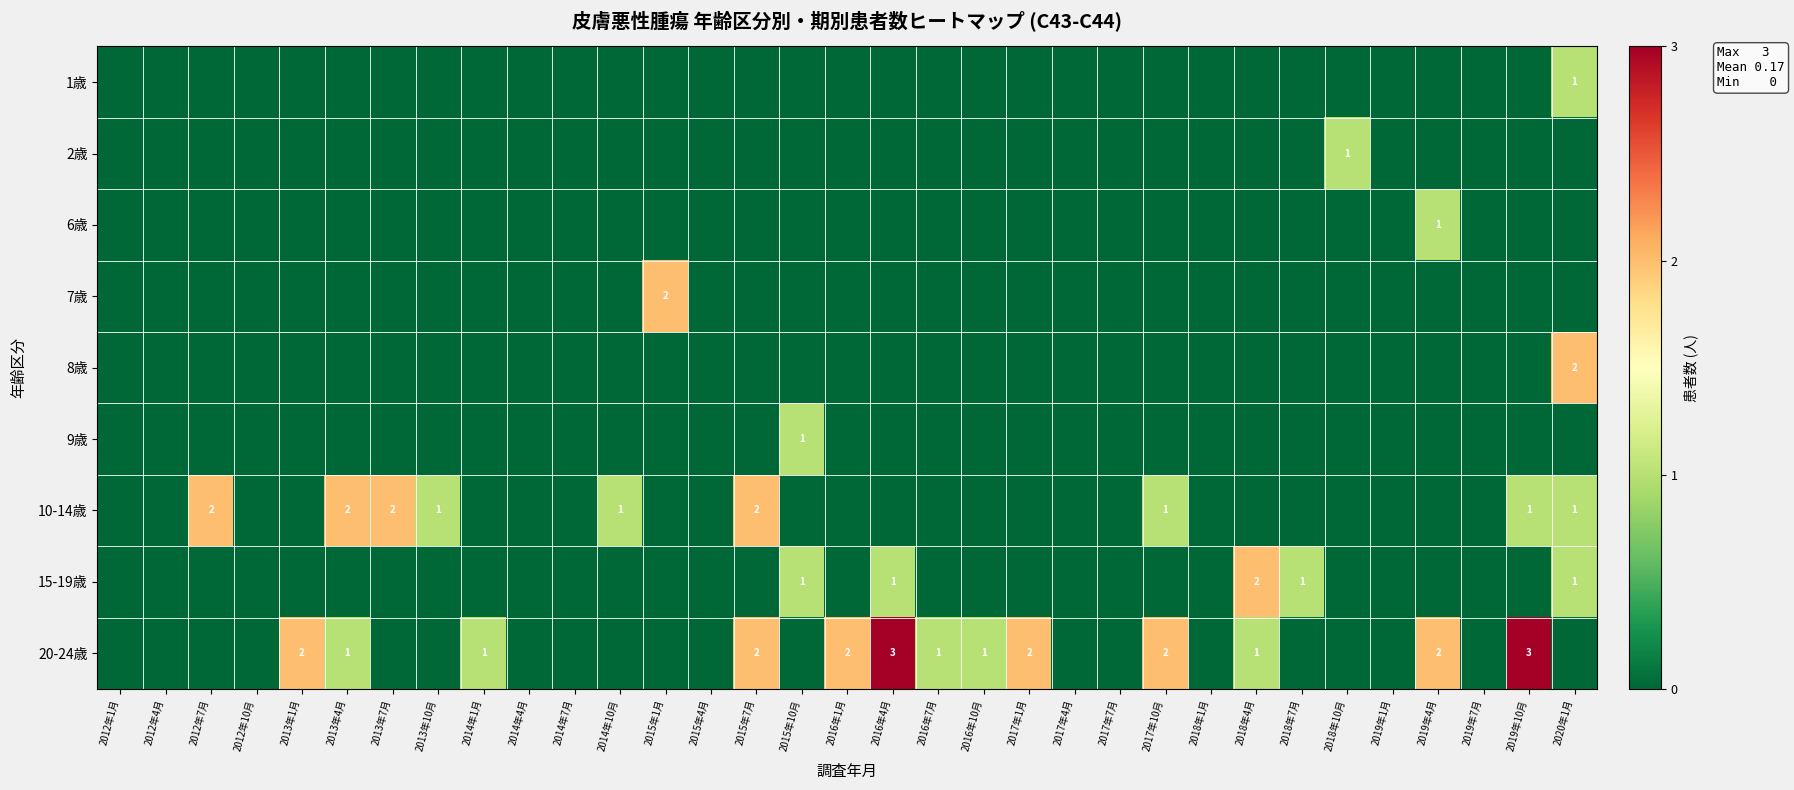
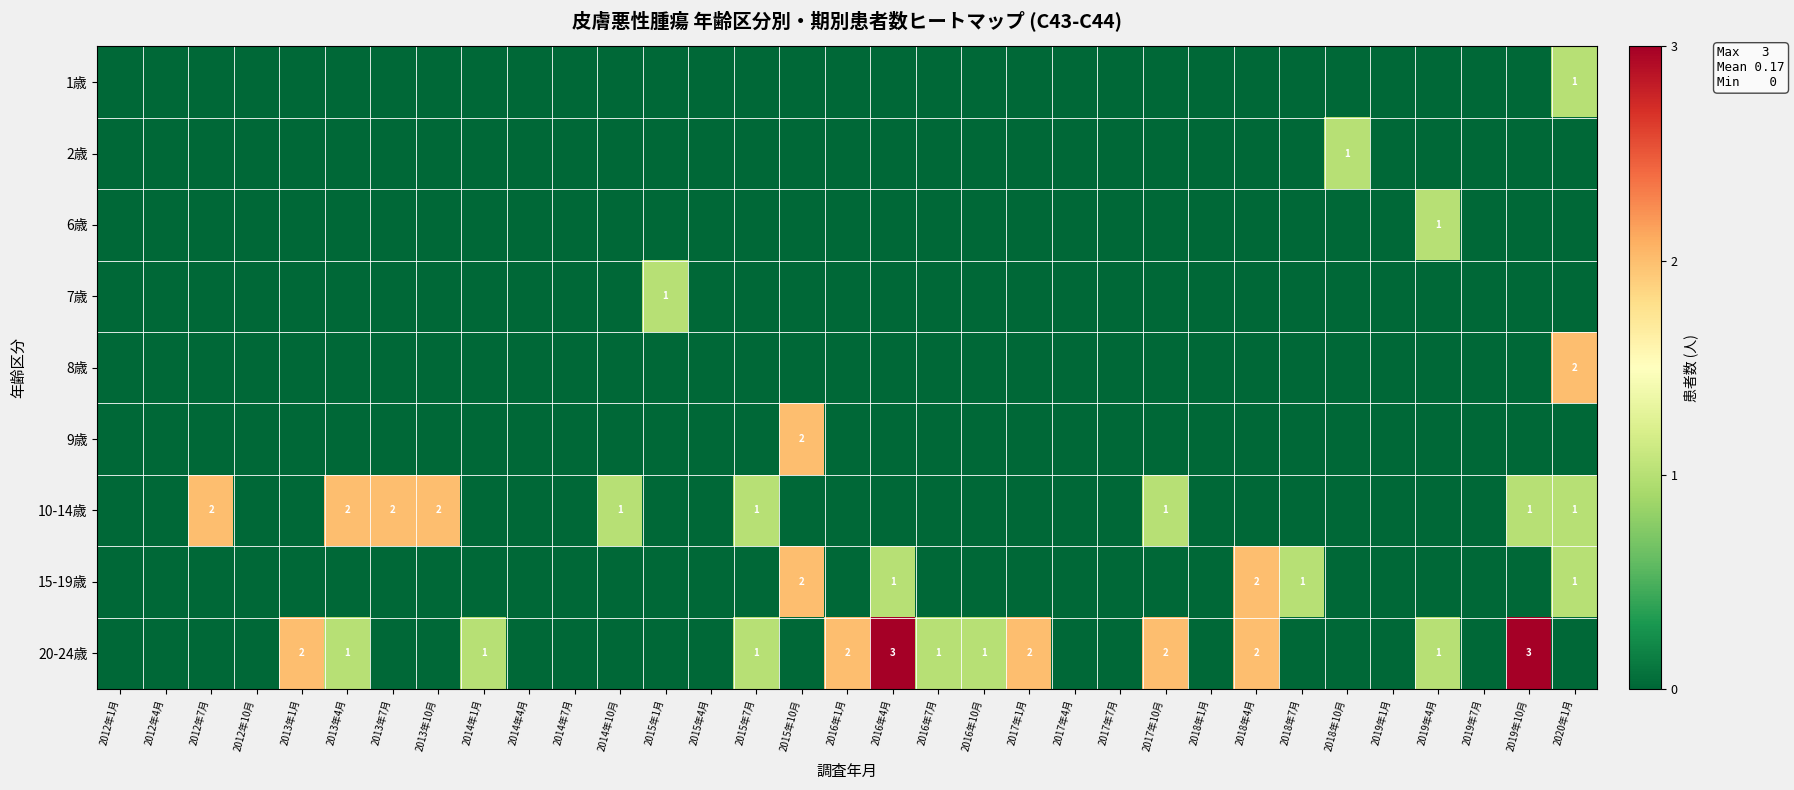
7歳, 2015年1月: 2 -> 1
9歳, 2015年10月: 1 -> 2
10-14歳, 2013年10月: 1 -> 2
10-14歳, 2015年7月: 2 -> 1
15-19歳, 2015年10月: 1 -> 2
20-24歳, 2015年7月: 2 -> 1
20-24歳, 2018年4月: 1 -> 2
20-24歳, 2019年4月: 2 -> 1
